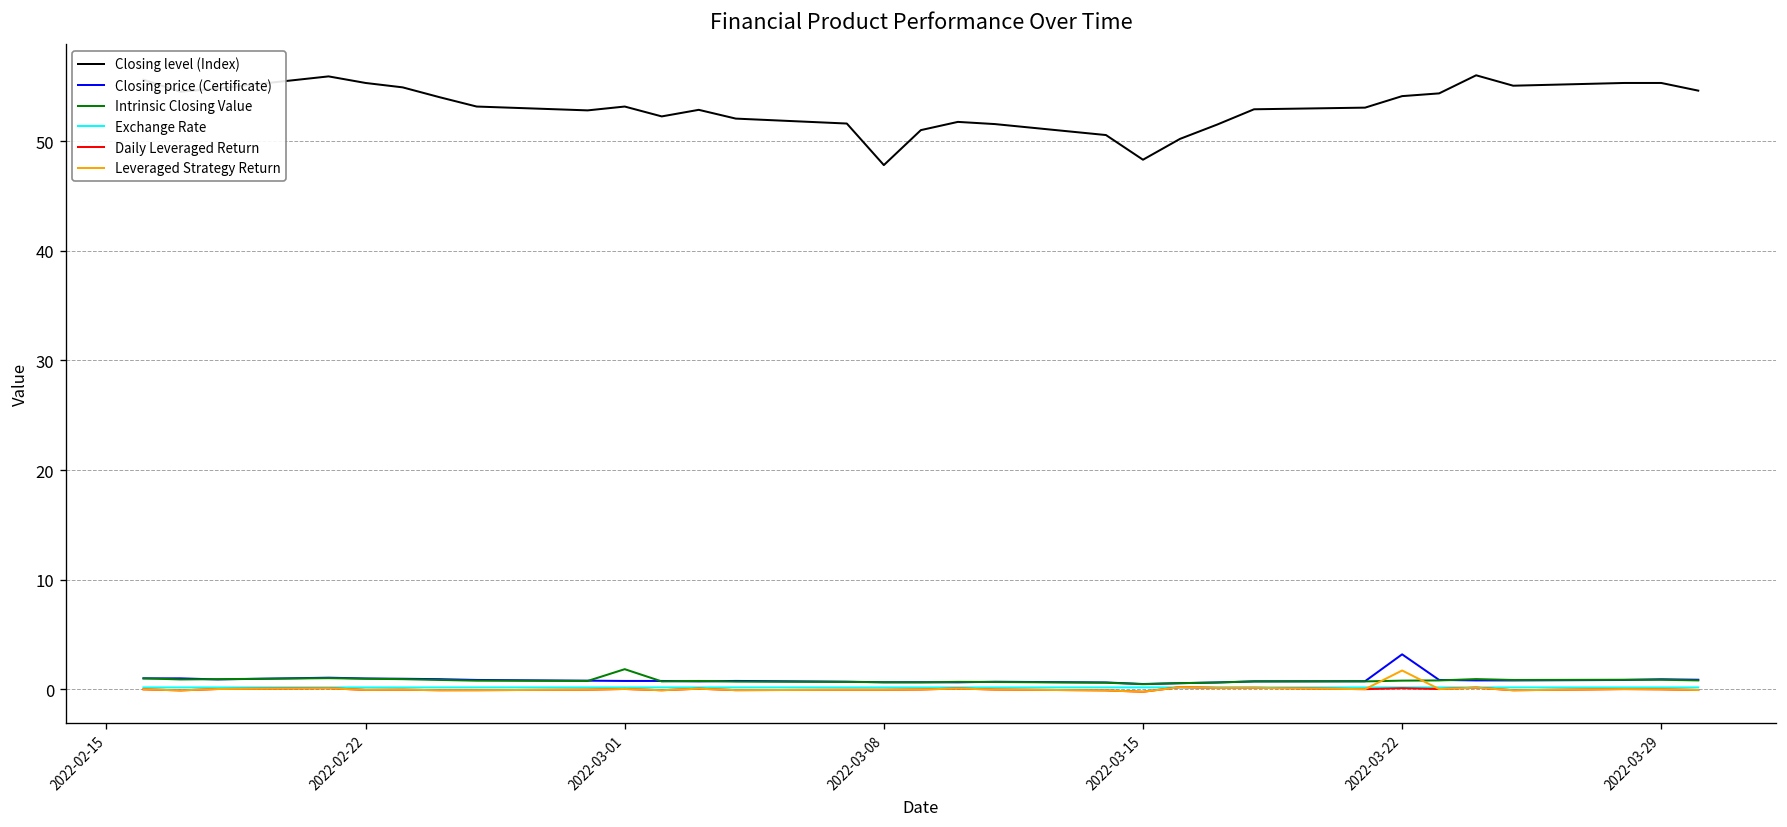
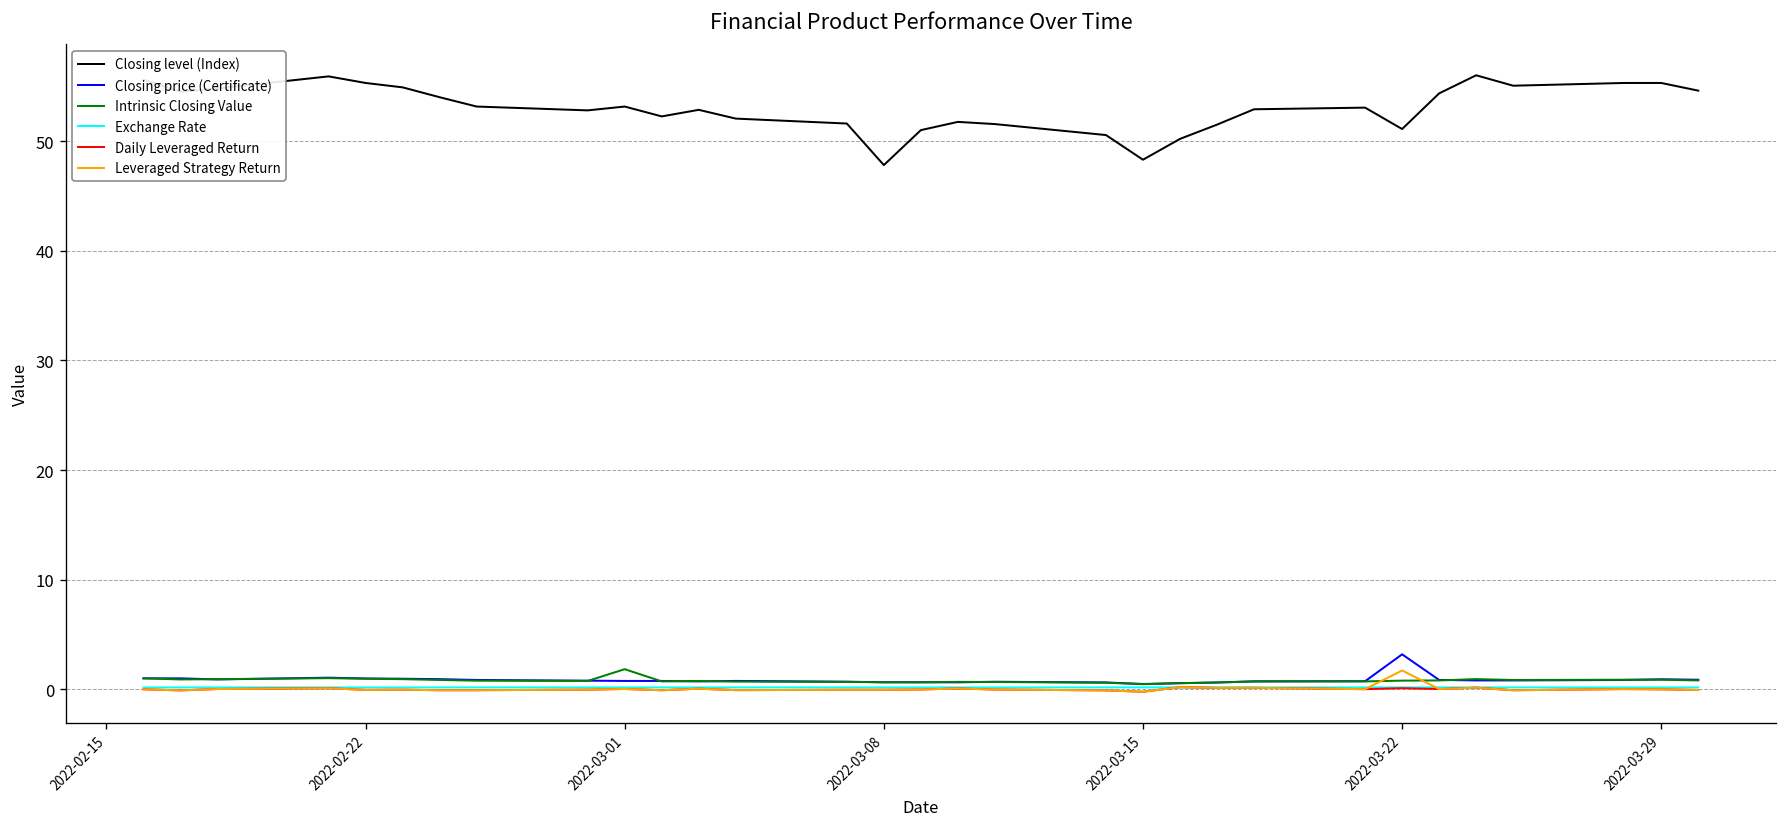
Closing level (Index), 2022-03-22: 54 -> 51
